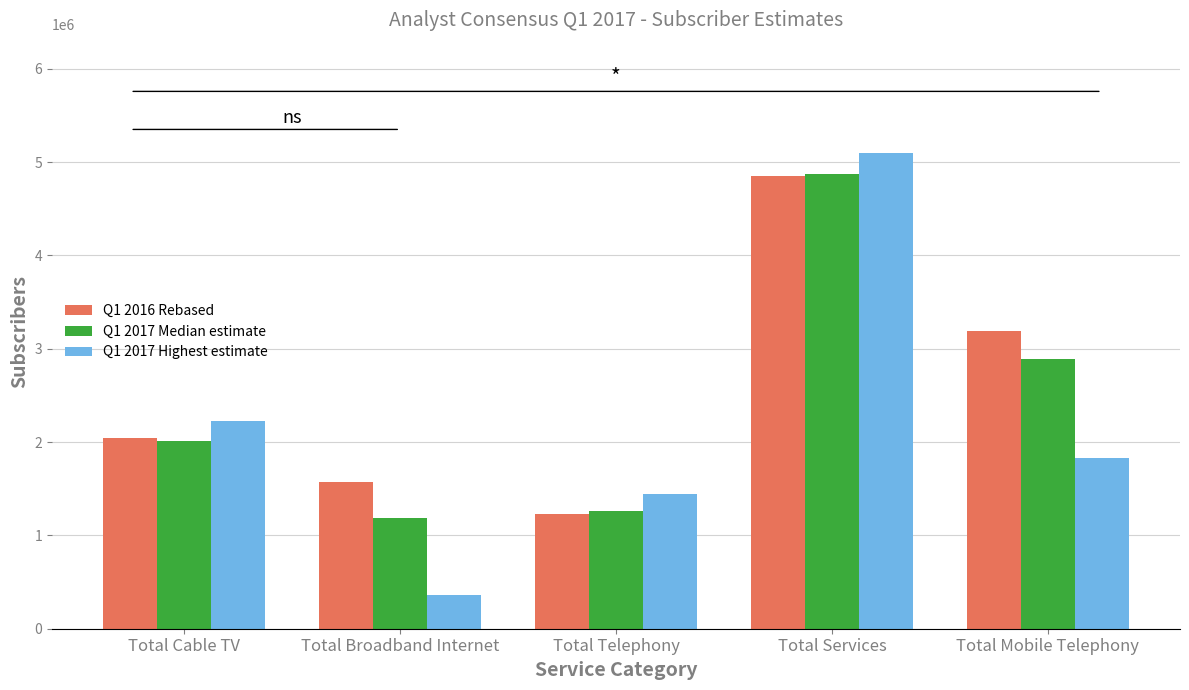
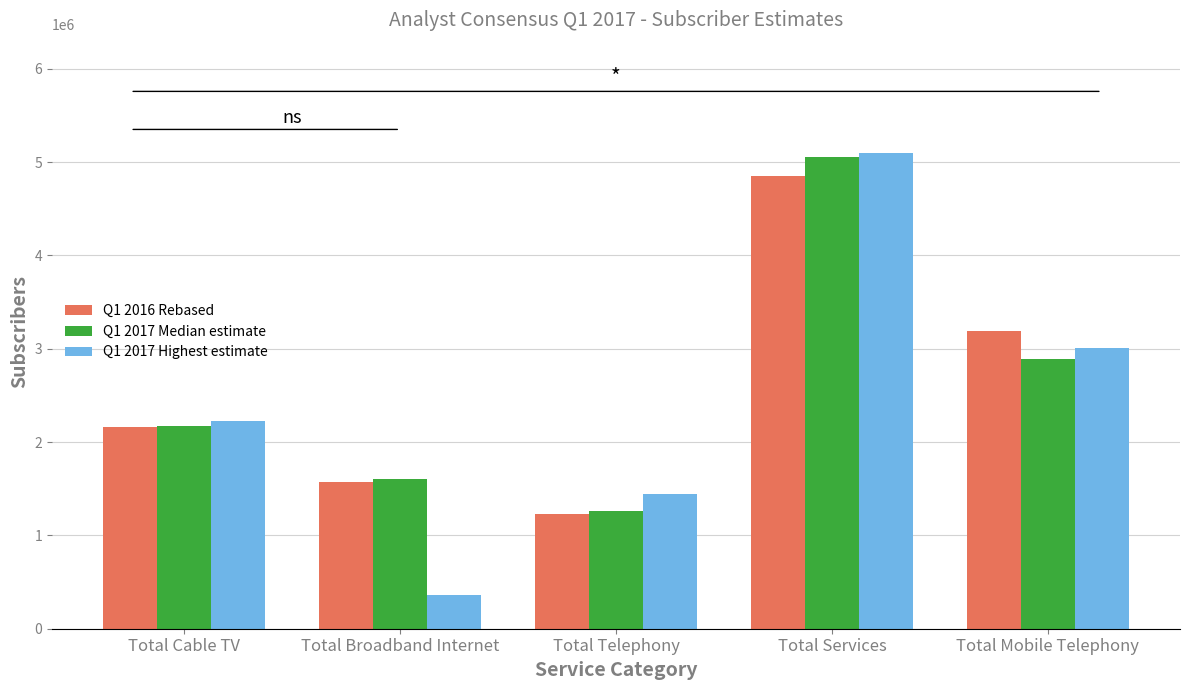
Q1 2016 Rebased, Total Cable TV: 2000000 -> 2200000
Q1 2017 Median estimate, Total Cable TV: 2000000 -> 2200000
Q1 2017 Median estimate, Total Broadband Internet: 1200000 -> 1600000
Q1 2017 Median estimate, Total Services: 4900000 -> 5100000
Q1 2017 Highest estimate, Total Mobile Telephony: 1800000 -> 3000000
